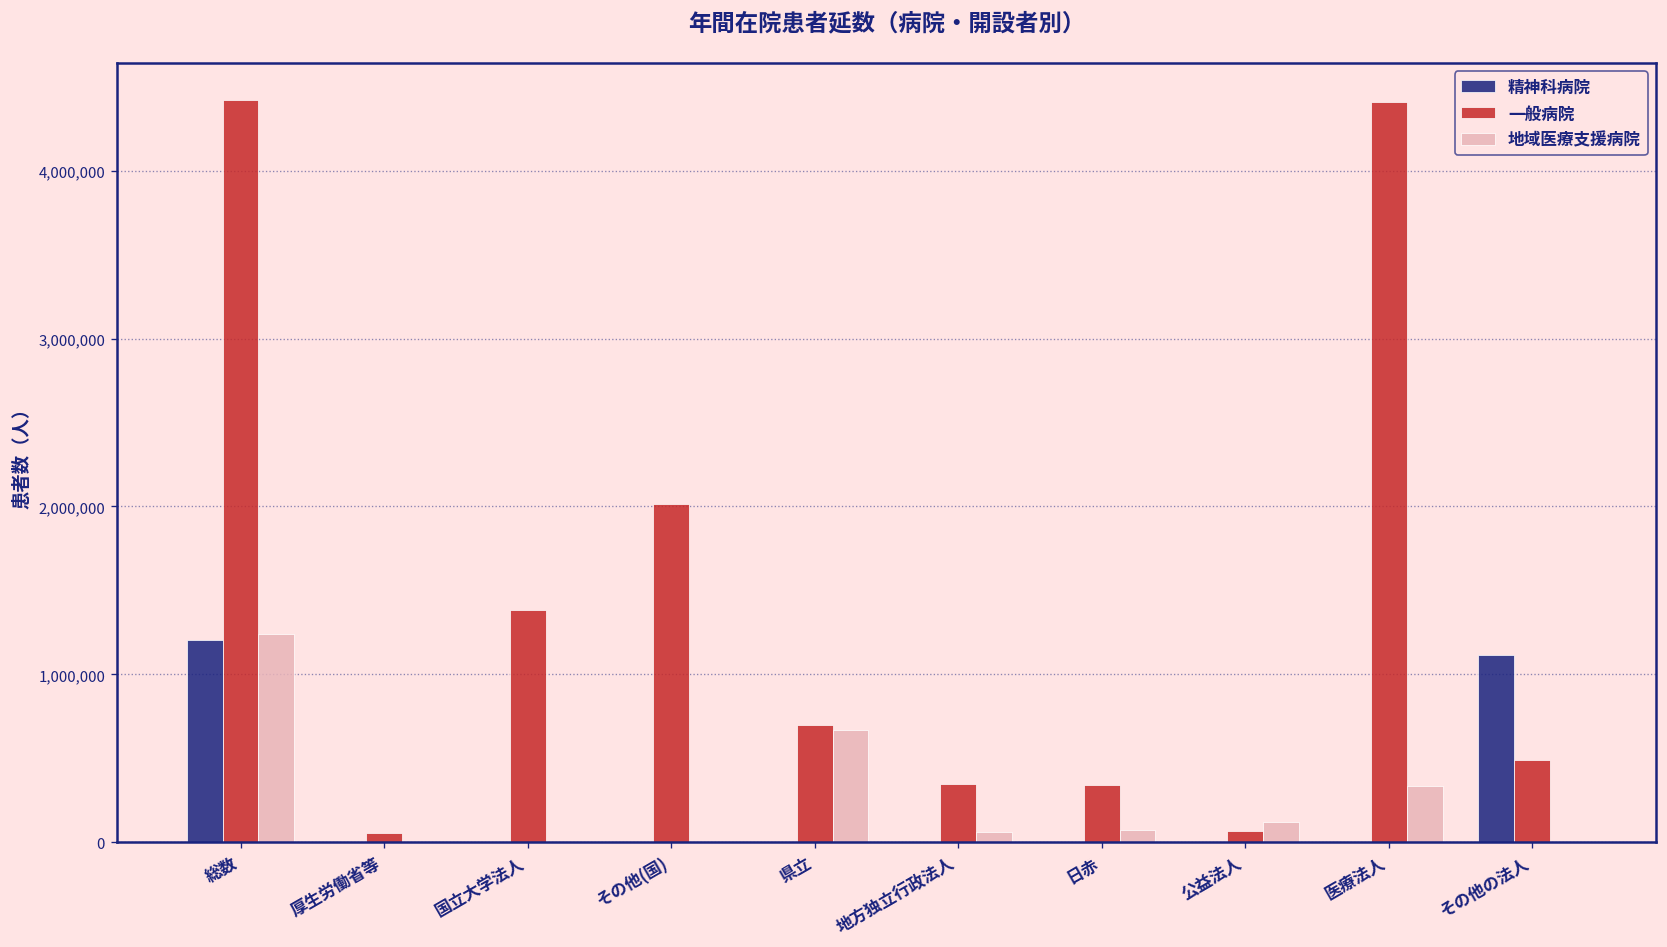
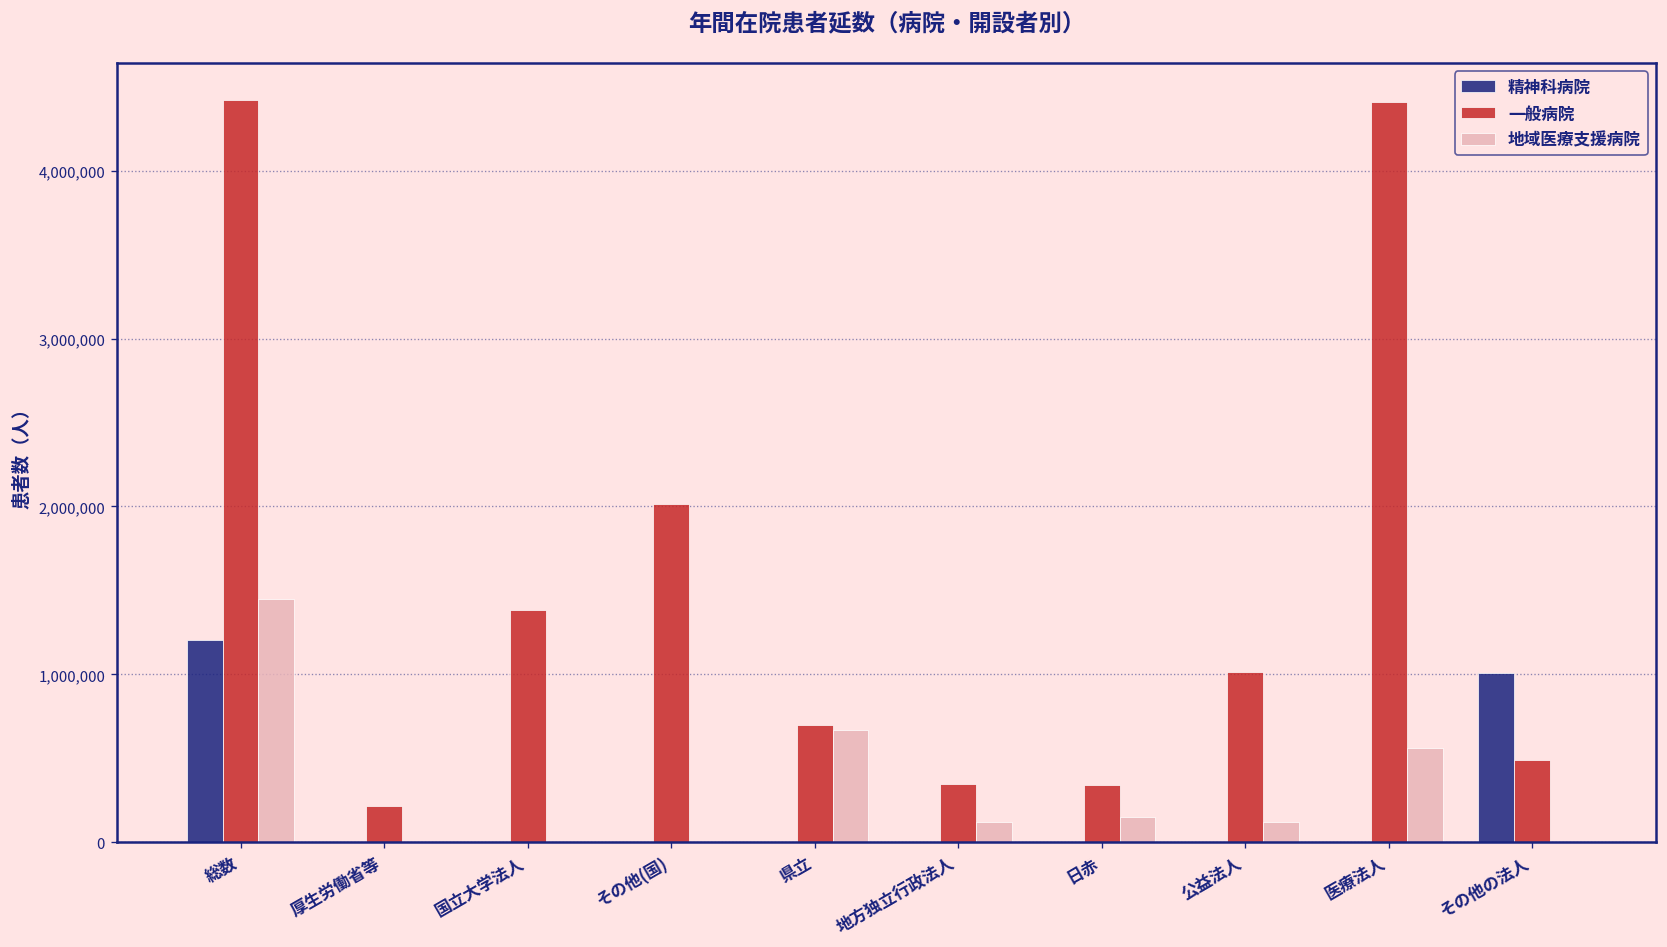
地域医療支援病院, 総数: 1,240,000 -> 1,450,000
一般病院, 厚生労働省等: 50,000 -> 220,000
地域医療支援病院, 地方独立行政法人: 60,000 -> 120,000
地域医療支援病院, 日赤: 70,000 -> 150,000
一般病院, 公益法人: 60,000 -> 1,010,000
地域医療支援病院, 医療法人: 330,000 -> 560,000
精神科病院, その他の法人: 1,110,000 -> 1,010,000
